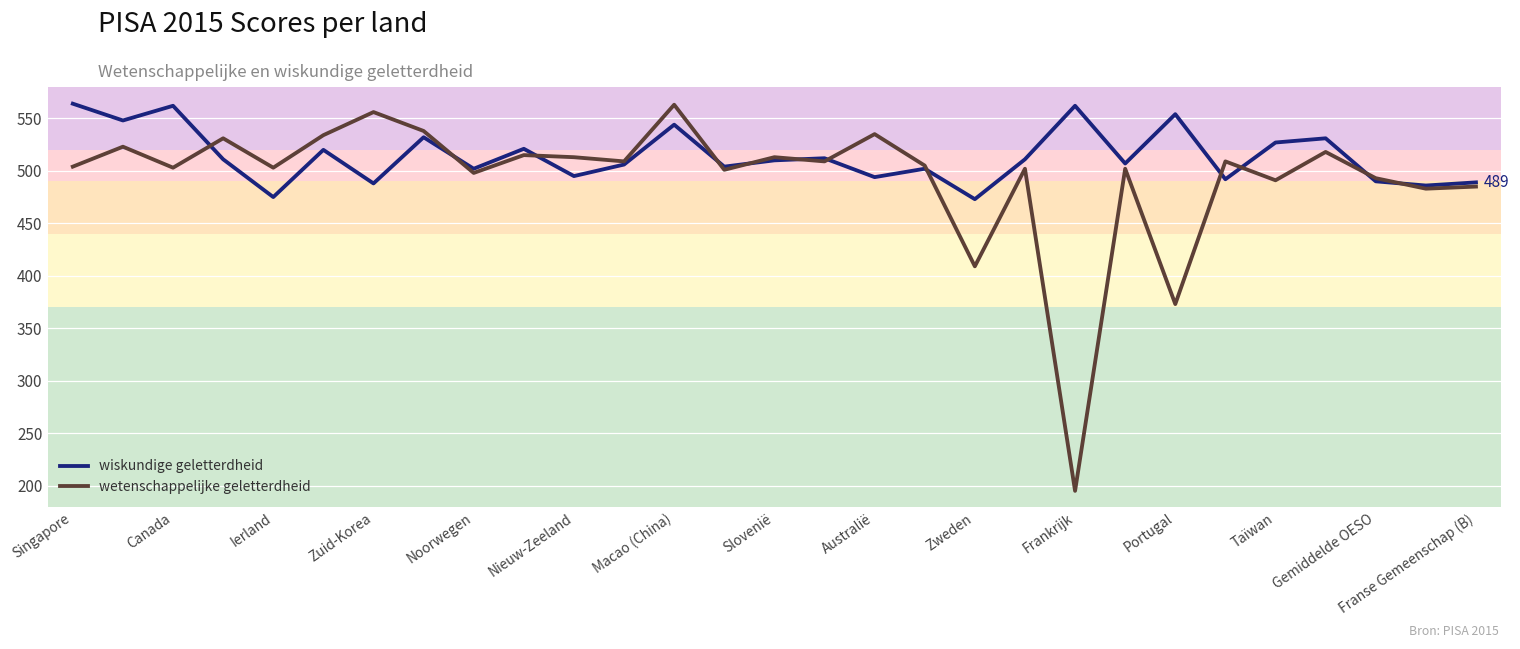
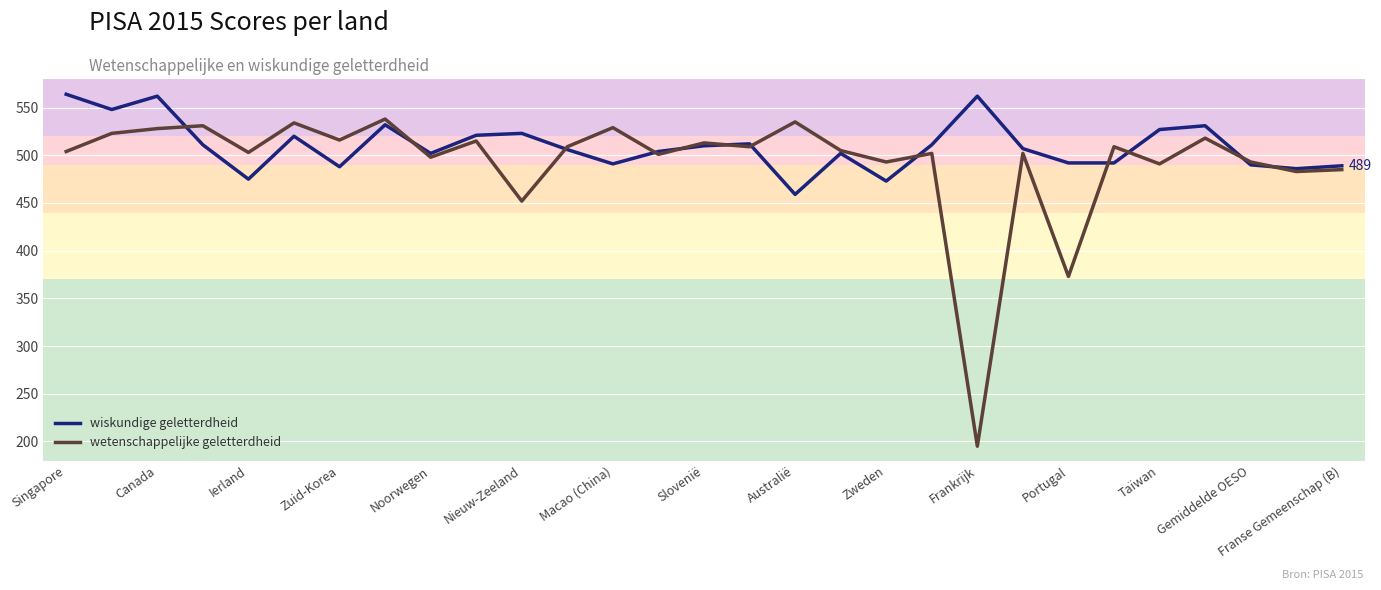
wetenschappelijke geletterdheid, Canada: 500 -> 530
wetenschappelijke geletterdheid, Zuid-Korea: 560 -> 520
wiskundige geletterdheid, Nieuw-Zeeland: 500 -> 520
wetenschappelijke geletterdheid, Nieuw-Zeeland: 510 -> 450
wiskundige geletterdheid, Macao (China): 540 -> 490
wetenschappelijke geletterdheid, Macao (China): 560 -> 530
wiskundige geletterdheid, Australië: 490 -> 460
wetenschappelijke geletterdheid, Zweden: 410 -> 490
wiskundige geletterdheid, Portugal: 550 -> 490
